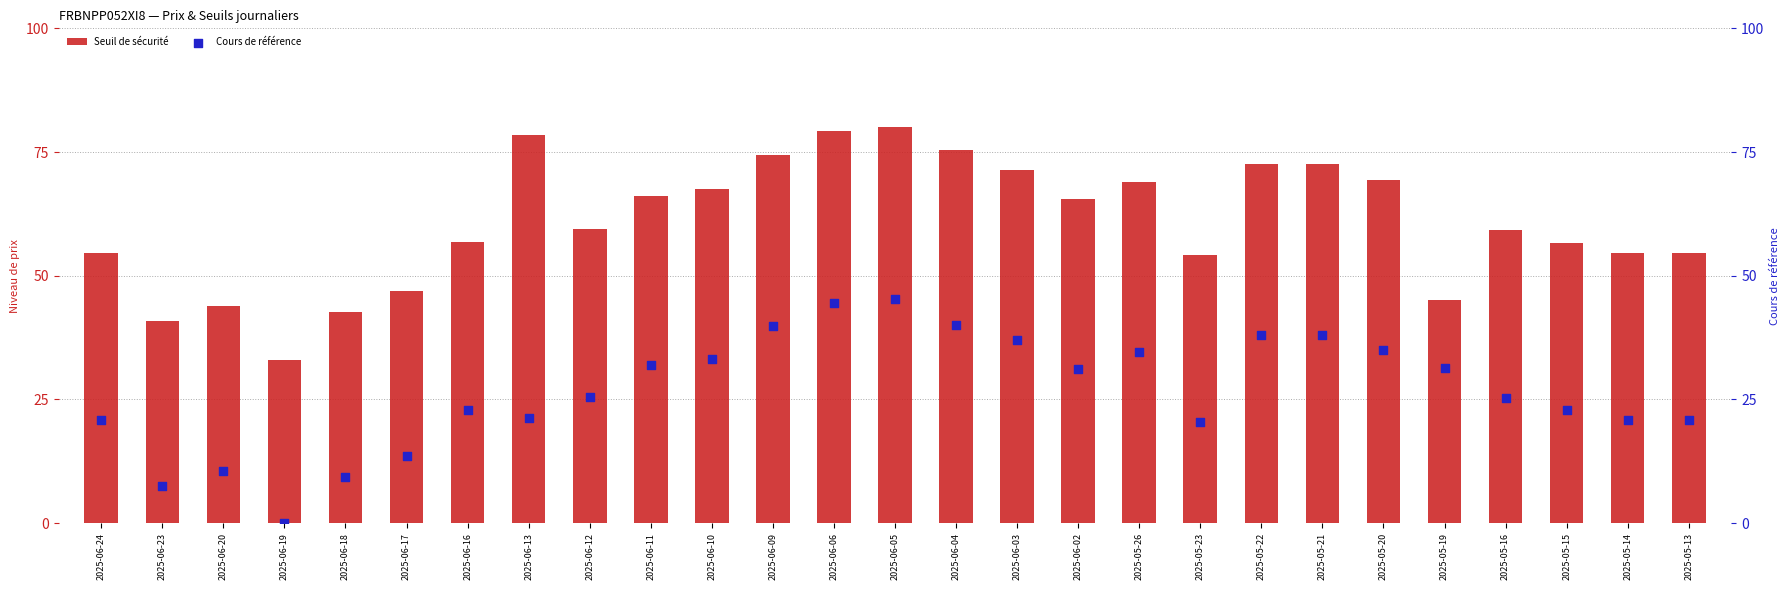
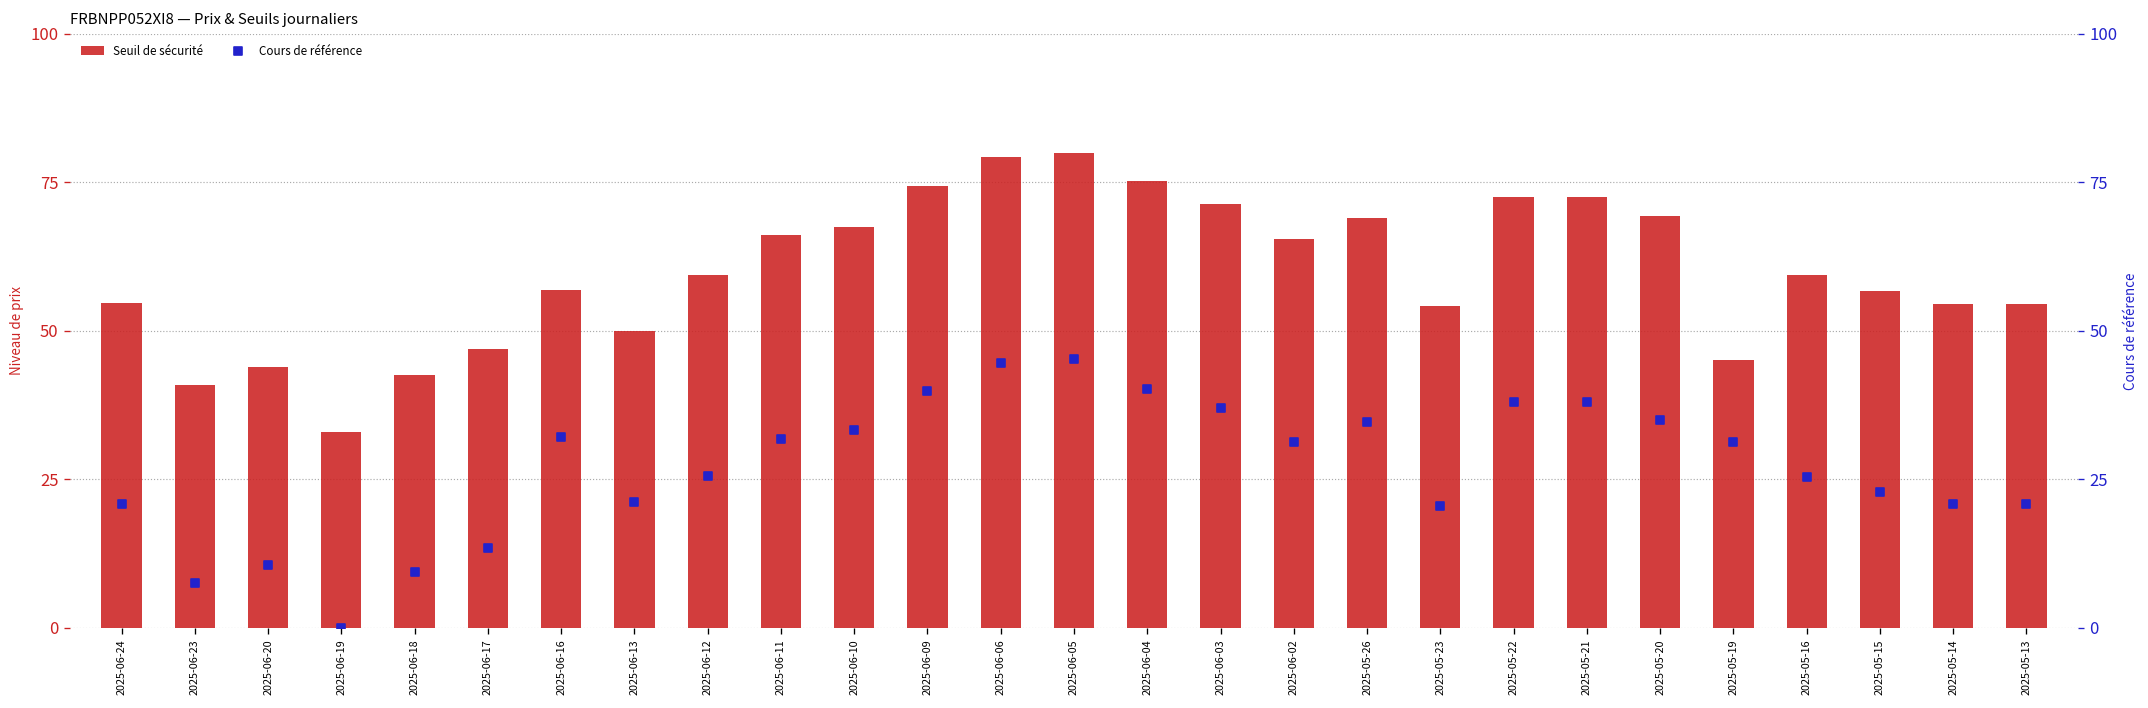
Seuil de sécurité, 2025-06-13: 78 -> 50
Cours de référence, 2025-06-16: 23 -> 32
